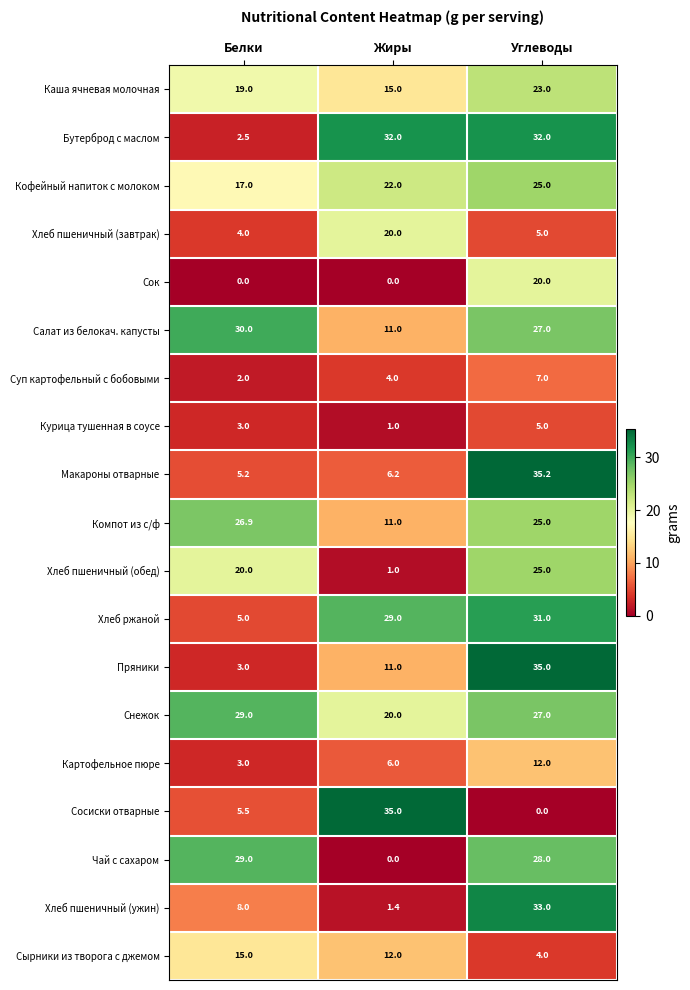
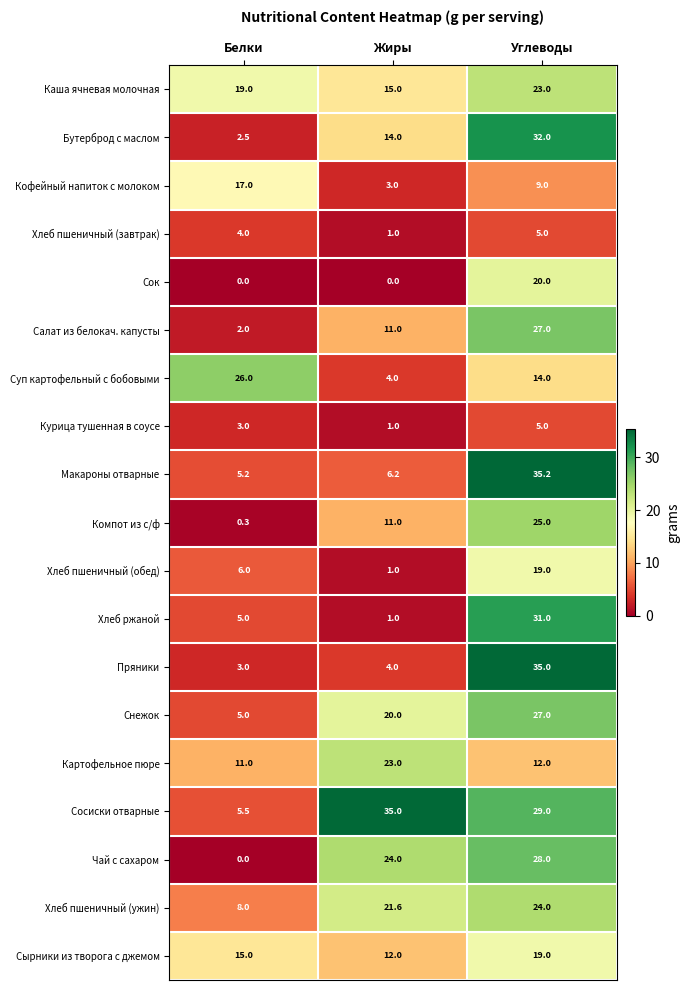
Бутерброд с маслом, Жиры: 32.0 -> 14.0
Кофейный напиток с молоком, Жиры: 22.0 -> 3.0
Кофейный напиток с молоком, Углеводы: 25.0 -> 9.0
Хлеб пшеничный (завтрак), Жиры: 20.0 -> 1.0
Салат из белокач. капусты, Белки: 30.0 -> 2.0
Суп картофельный с бобовыми, Белки: 2.0 -> 26.0
Суп картофельный с бобовыми, Углеводы: 7.0 -> 14.0
Компот из с/ф, Белки: 26.9 -> 0.3
Хлеб пшеничный (обед), Белки: 20.0 -> 6.0
Хлеб пшеничный (обед), Углеводы: 25.0 -> 19.0
Хлеб ржаной, Жиры: 29.0 -> 1.0
Пряники, Жиры: 11.0 -> 4.0
Снежок, Белки: 29.0 -> 5.0
Картофельное пюре, Белки: 3.0 -> 11.0
Картофельное пюре, Жиры: 6.0 -> 23.0
Сосиски отварные, Углеводы: 0.0 -> 29.0
Чай с сахаром, Белки: 29.0 -> 0.0
Чай с сахаром, Жиры: 0.0 -> 24.0
Хлеб пшеничный (ужин), Жиры: 1.4 -> 21.6
Хлеб пшеничный (ужин), Углеводы: 33.0 -> 24.0
Сырники из творога с джемом, Углеводы: 4.0 -> 19.0
